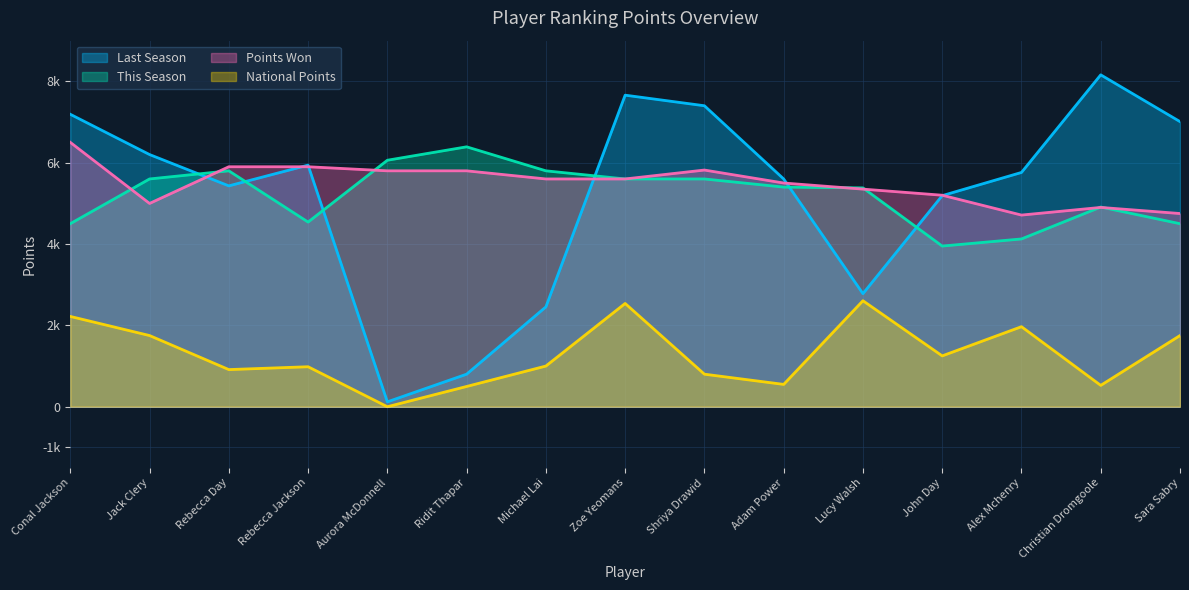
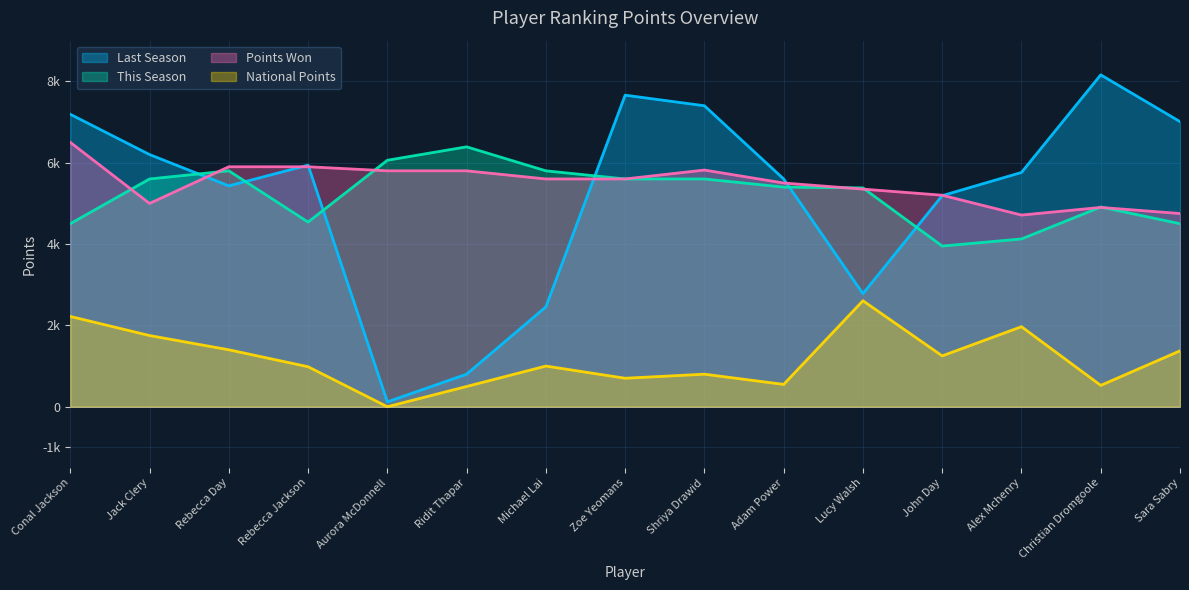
National Points, Rebecca Day: 900 -> 1400
National Points, Zoe Yeomans: 2500 -> 700
National Points, Sara Sabry: 1800 -> 1400
